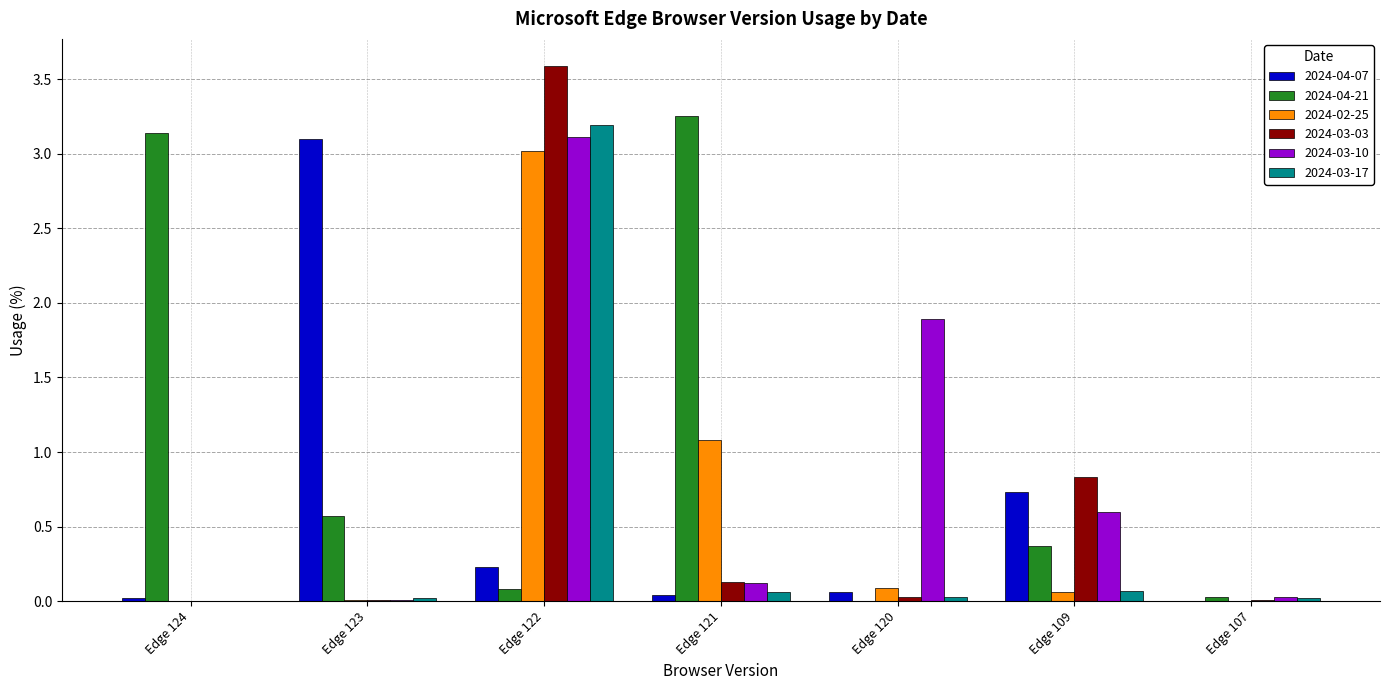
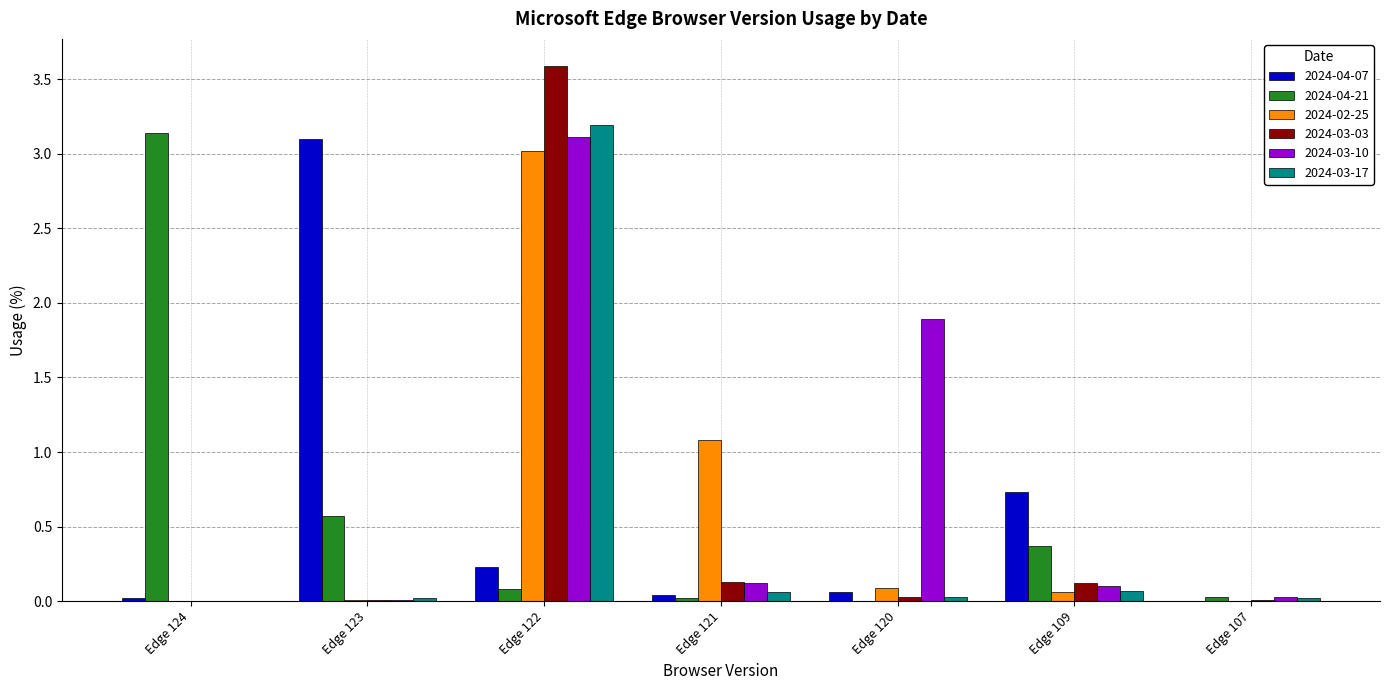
2024-04-21, Edge 121: 3.25 -> 0.02
2024-03-03, Edge 109: 0.83 -> 0.12
2024-03-10, Edge 109: 0.6 -> 0.1
